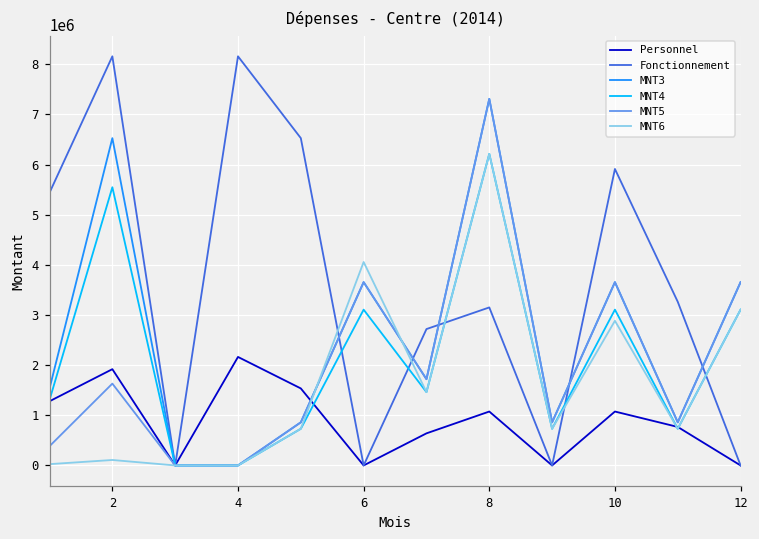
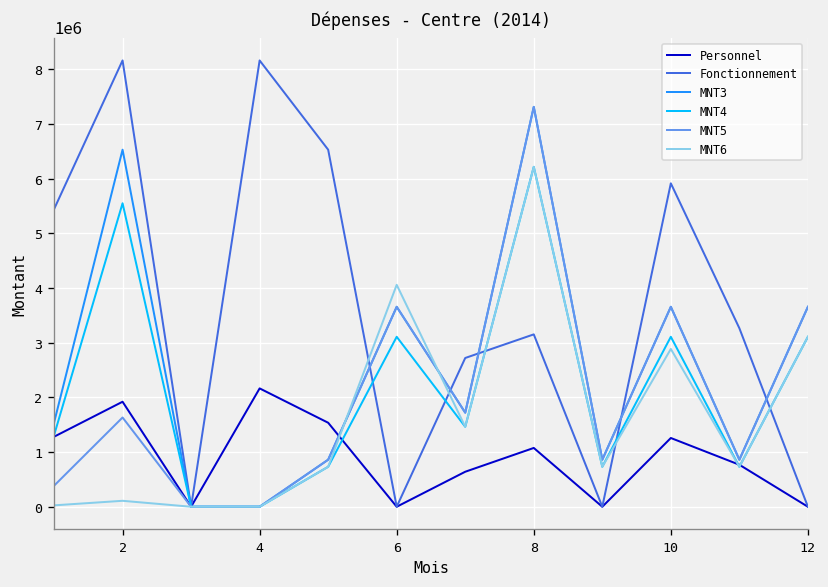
Personnel, 10: 1100000 -> 1300000
